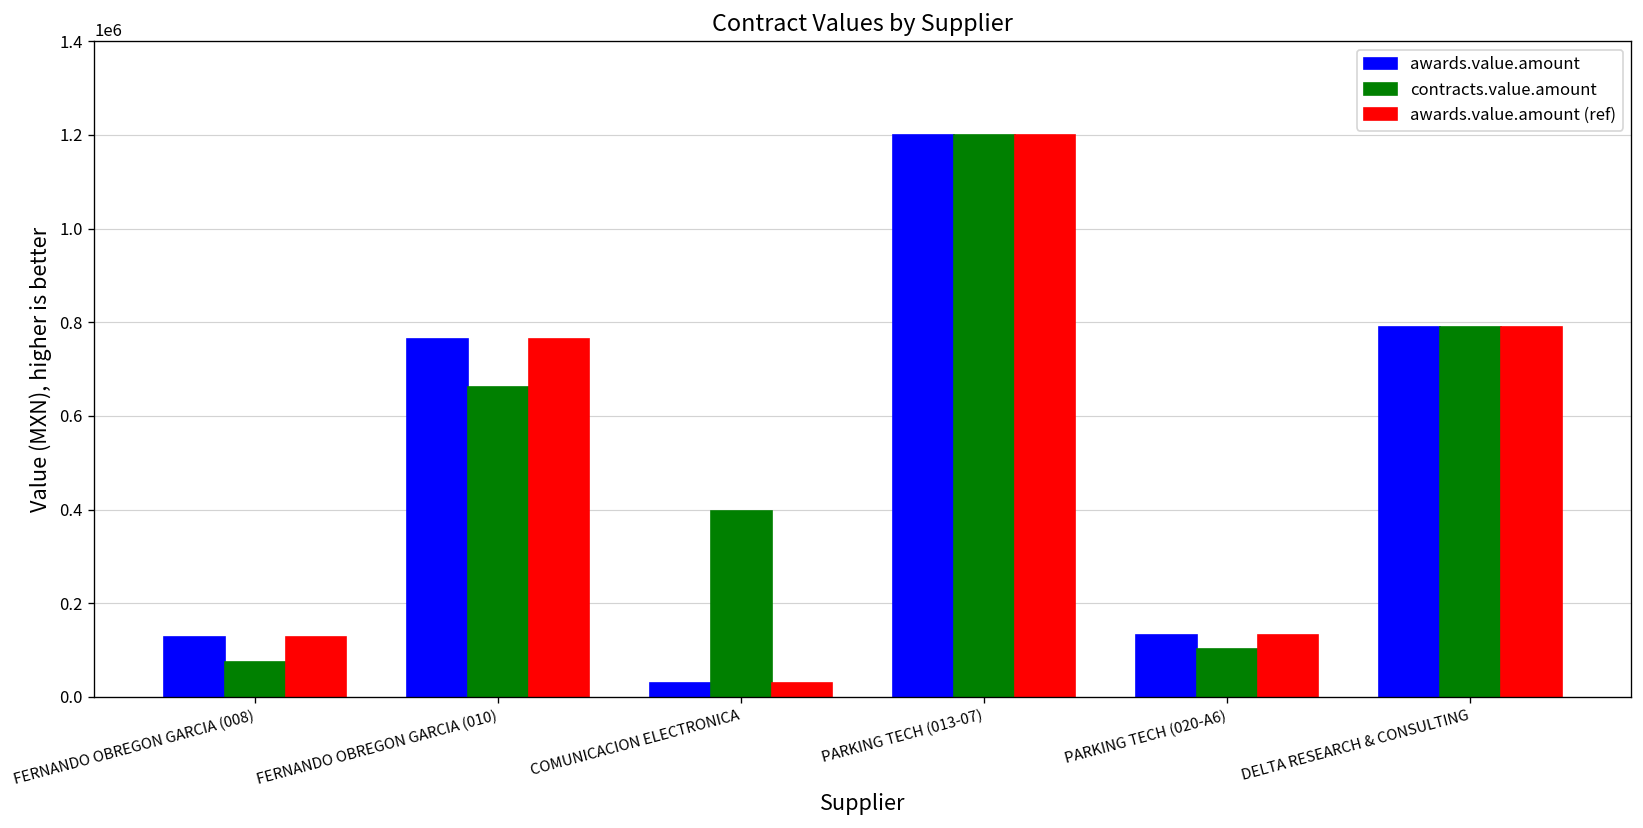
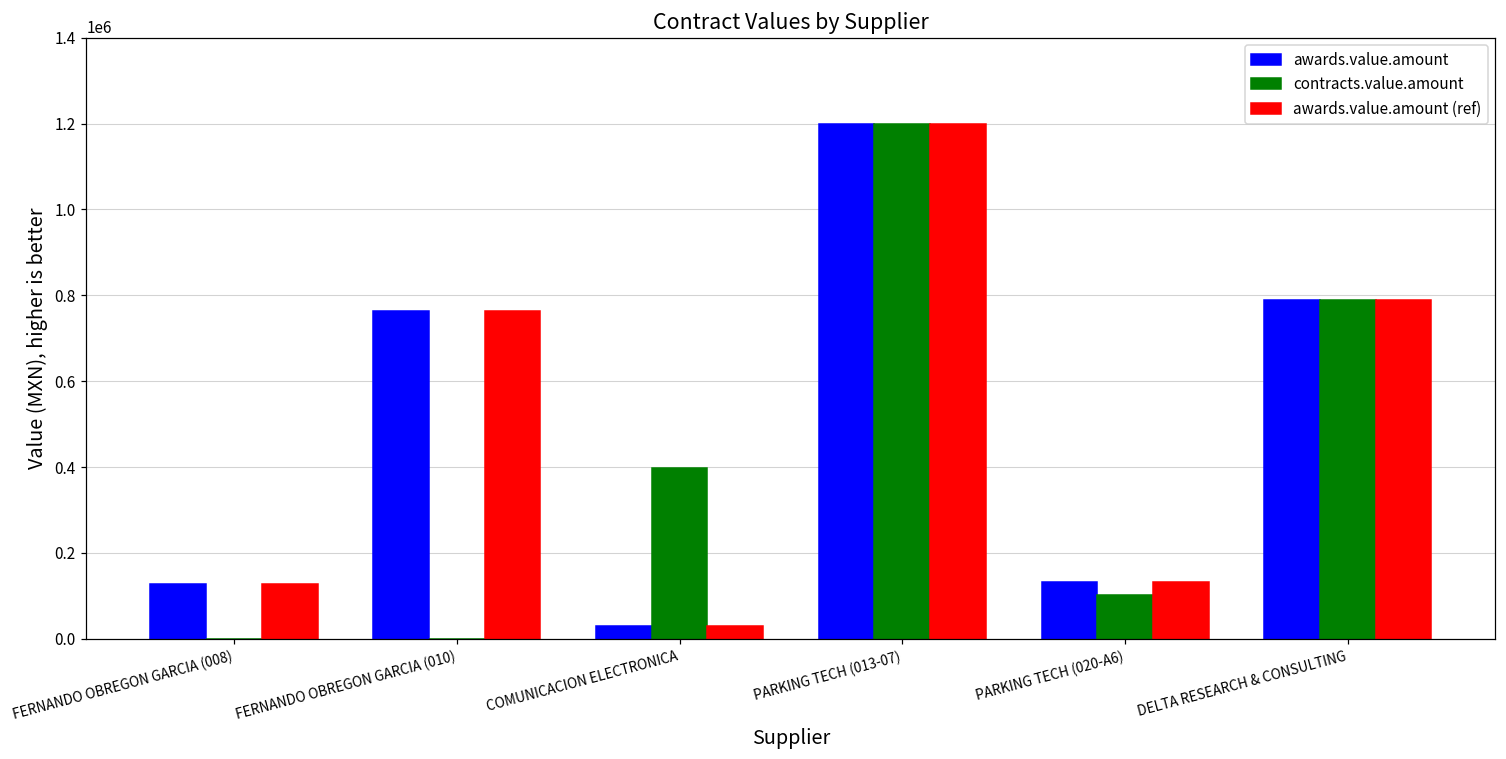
contracts.value.amount, FERNANDO OBREGON GARCIA (008): 80000 -> 0
contracts.value.amount, FERNANDO OBREGON GARCIA (010): 660000 -> 0
